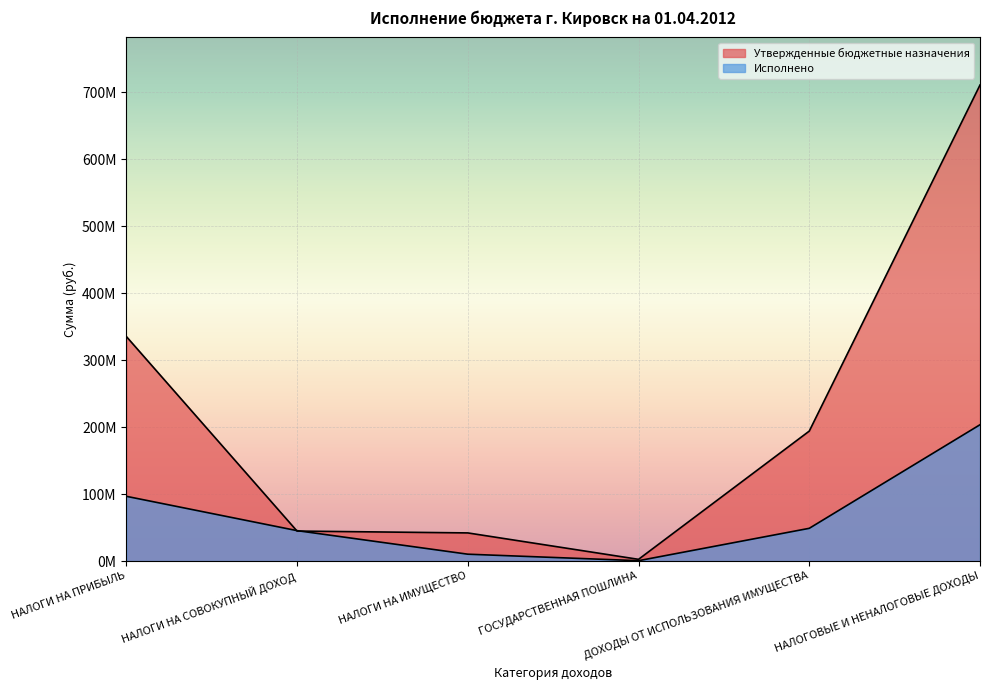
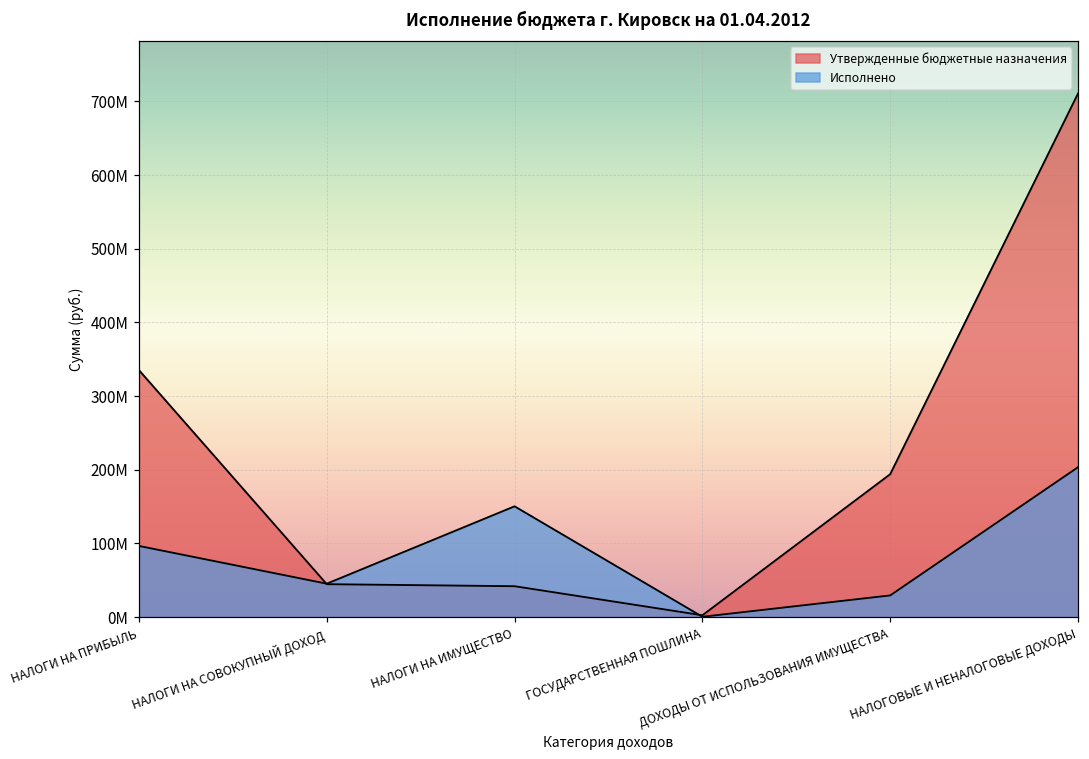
Исполнено, НАЛОГИ НА ИМУЩЕСТВО: 10000000 -> 150000000
Исполнено, ДОХОДЫ ОТ ИСПОЛЬЗОВАНИЯ ИМУЩЕСТВА: 50000000 -> 30000000
